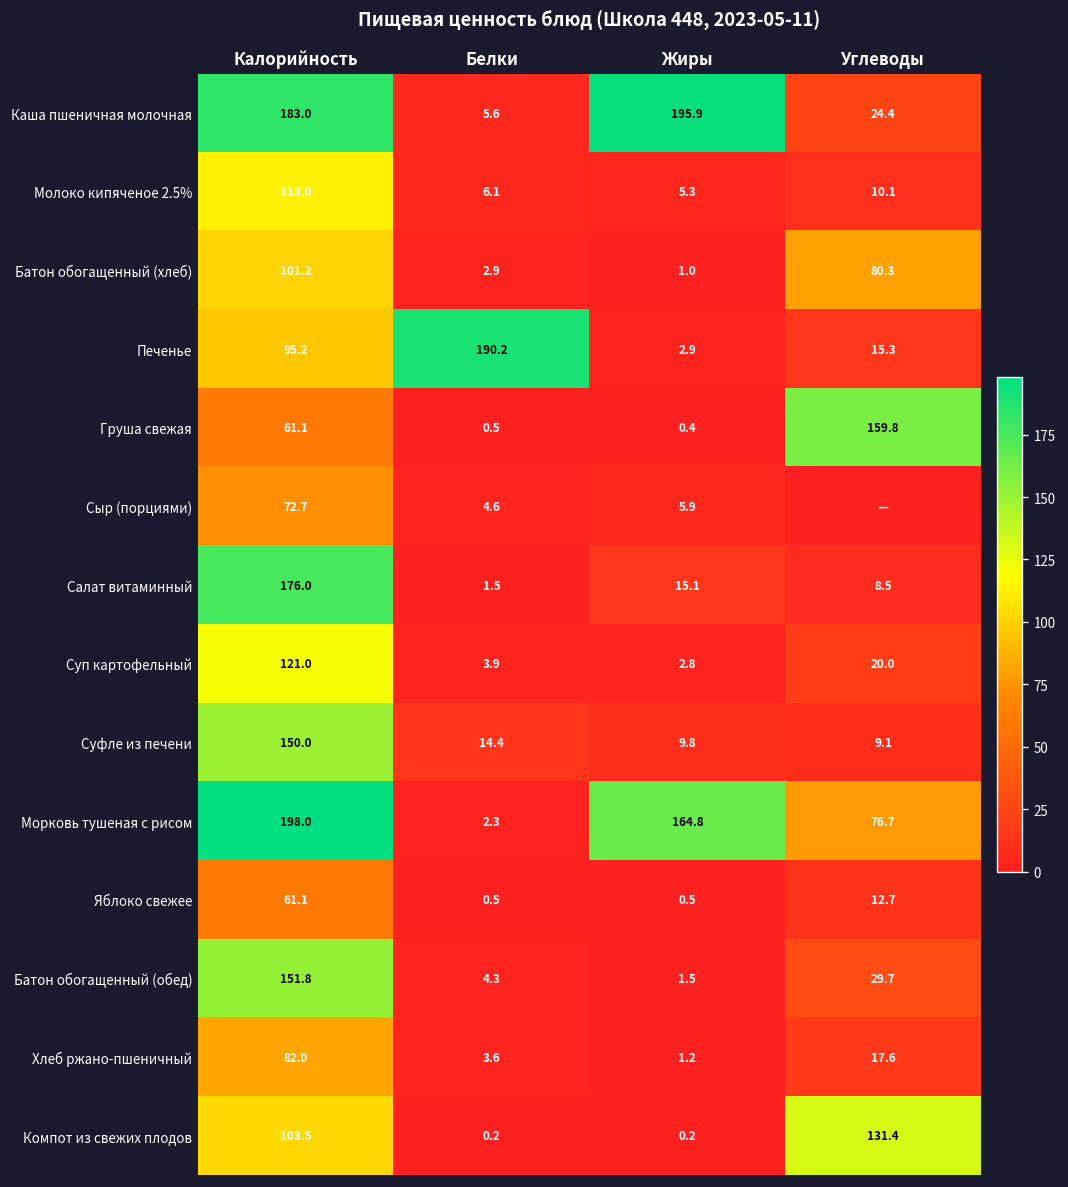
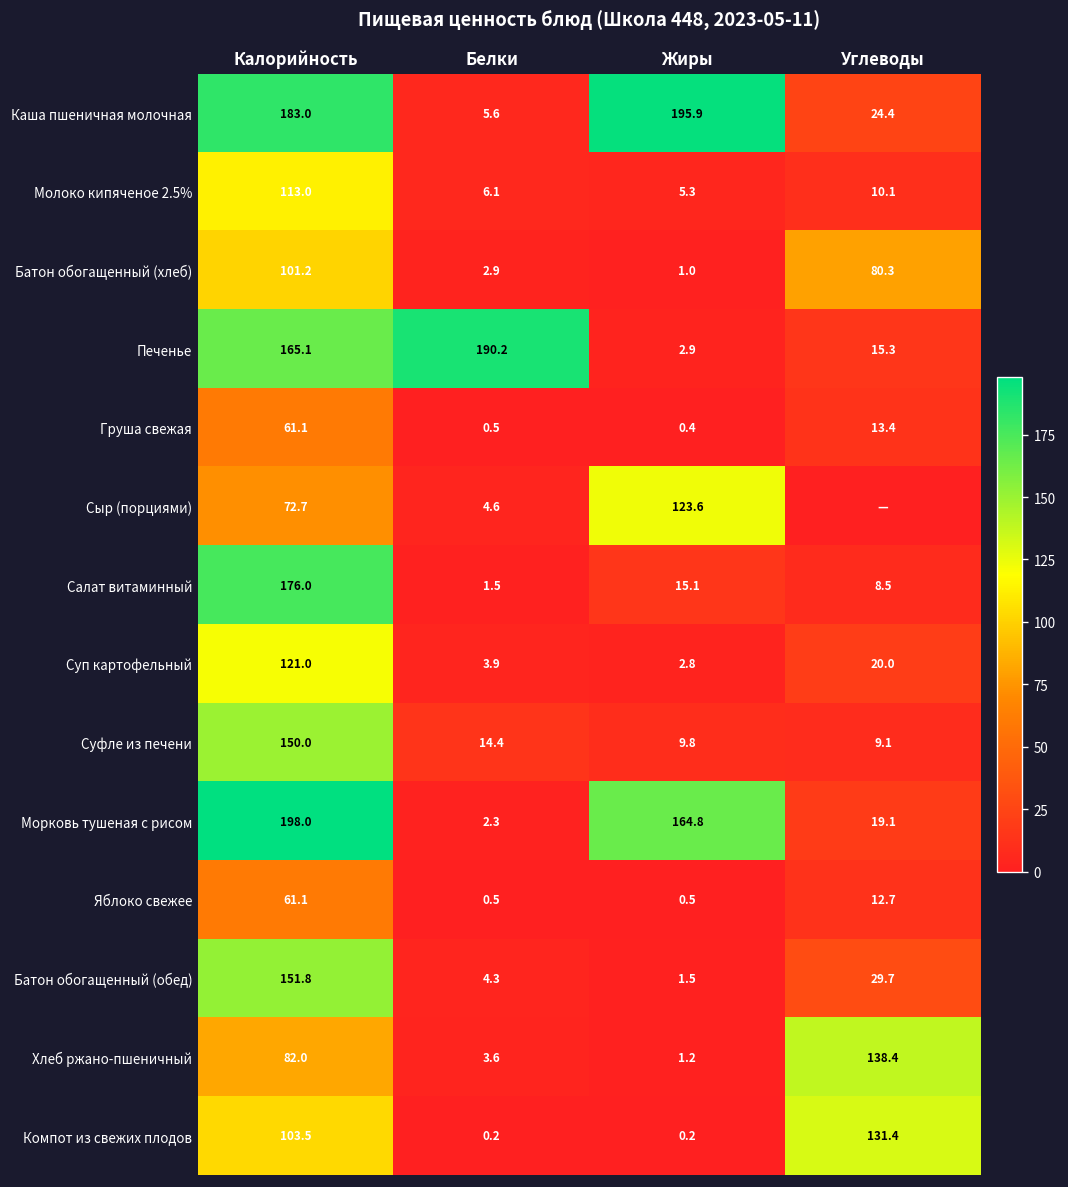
Печенье, Калорийность: 95.2 -> 165.1
Груша свежая, Углеводы: 159.8 -> 13.4
Сыр (порциями), Жиры: 5.9 -> 123.6
Морковь тушеная с рисом, Углеводы: 76.7 -> 19.1
Хлеб ржано-пшеничный, Углеводы: 17.6 -> 138.4
